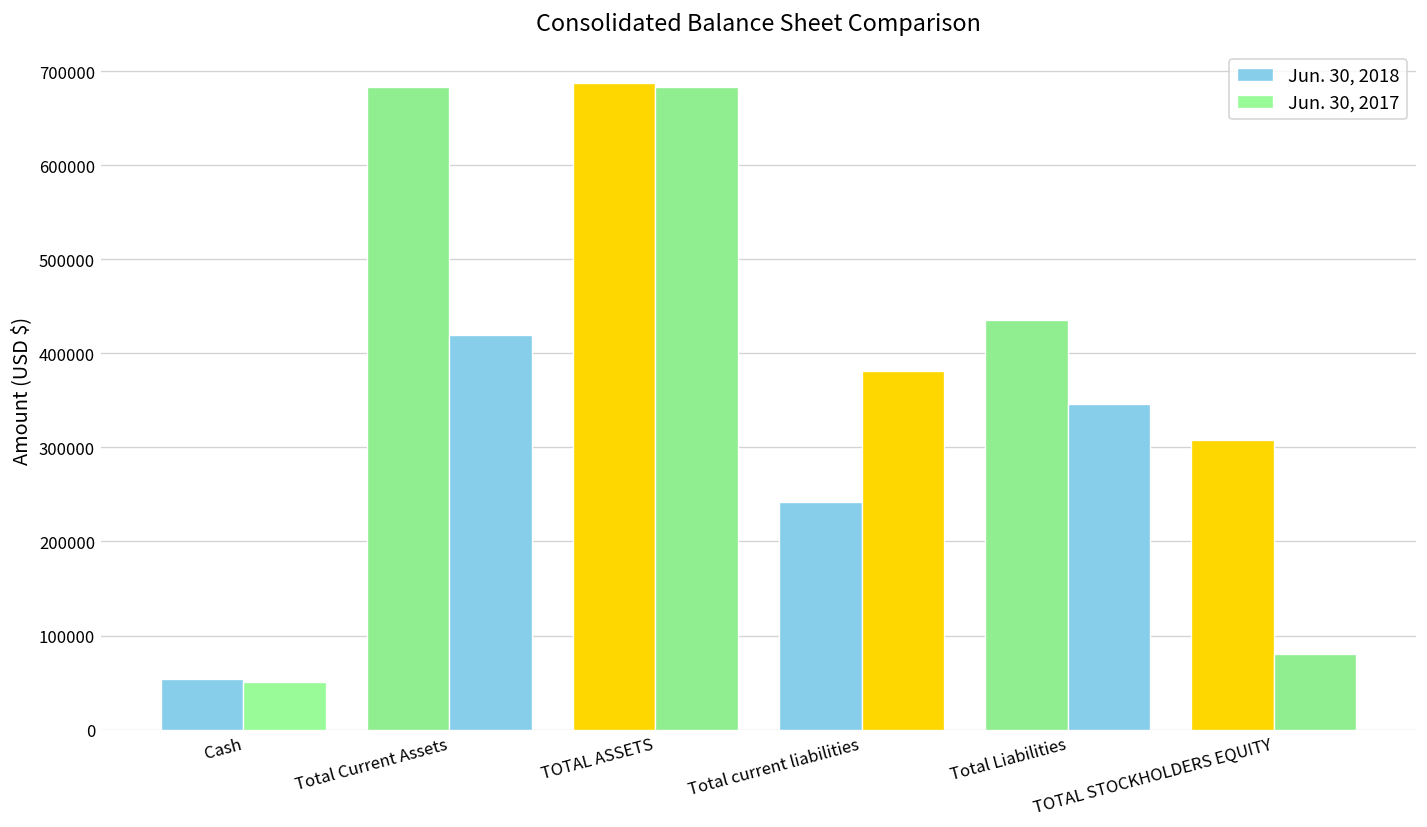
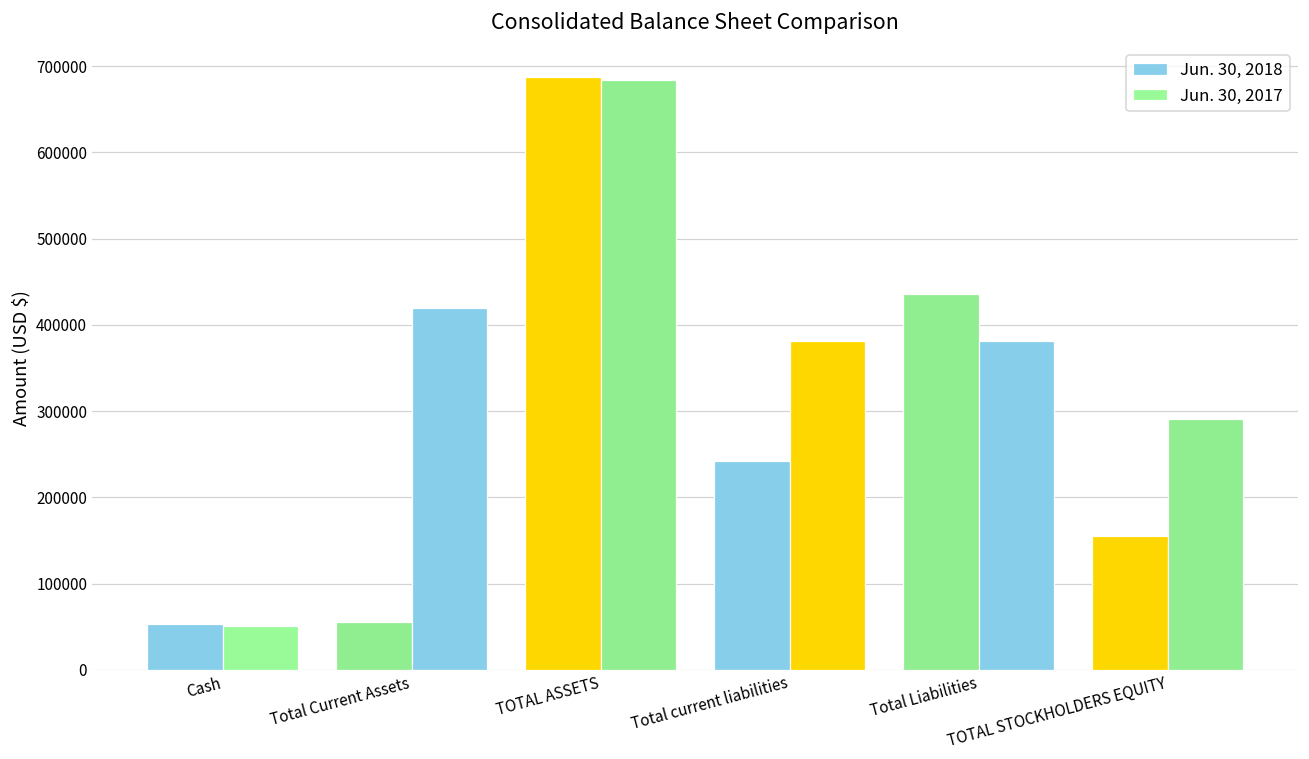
Jun. 30, 2018, Total Current Assets: 680000 -> 60000
Jun. 30, 2017, Total Liabilities: 350000 -> 380000
Jun. 30, 2018, TOTAL STOCKHOLDERS EQUITY: 310000 -> 150000
Jun. 30, 2017, TOTAL STOCKHOLDERS EQUITY: 80000 -> 290000
